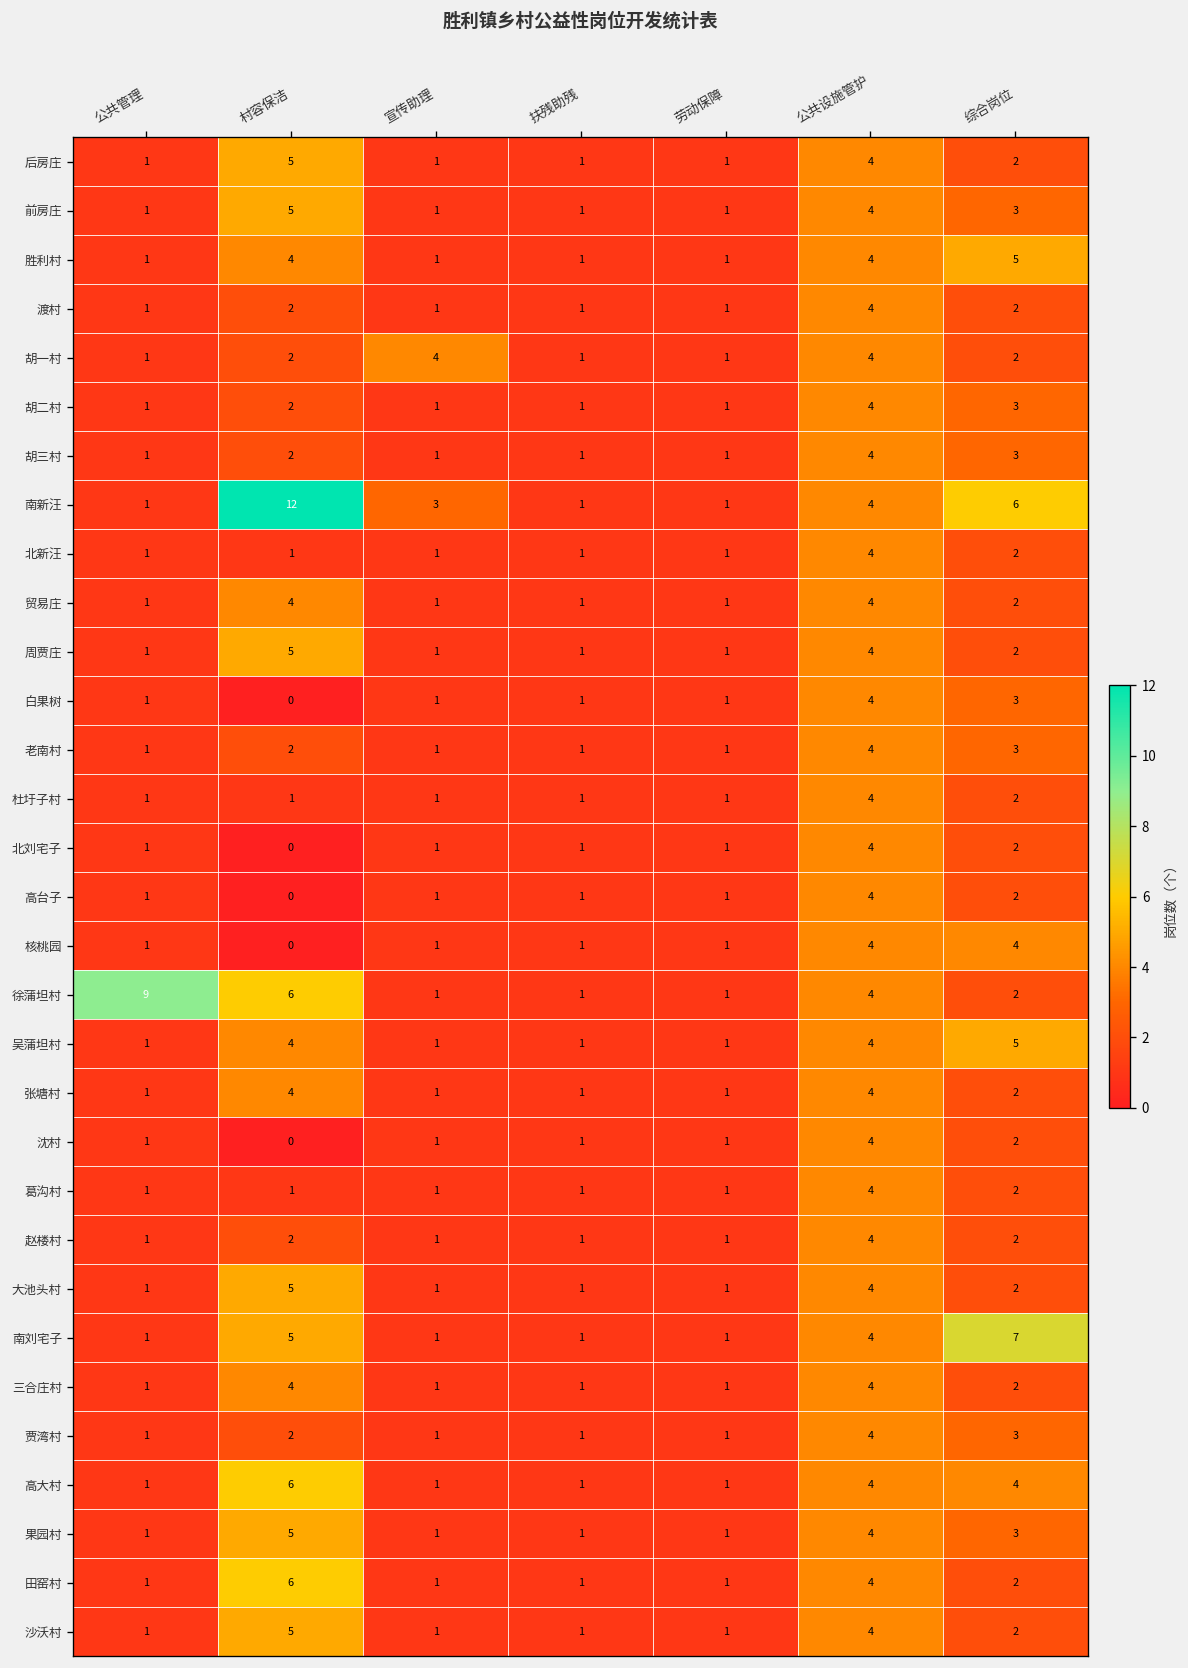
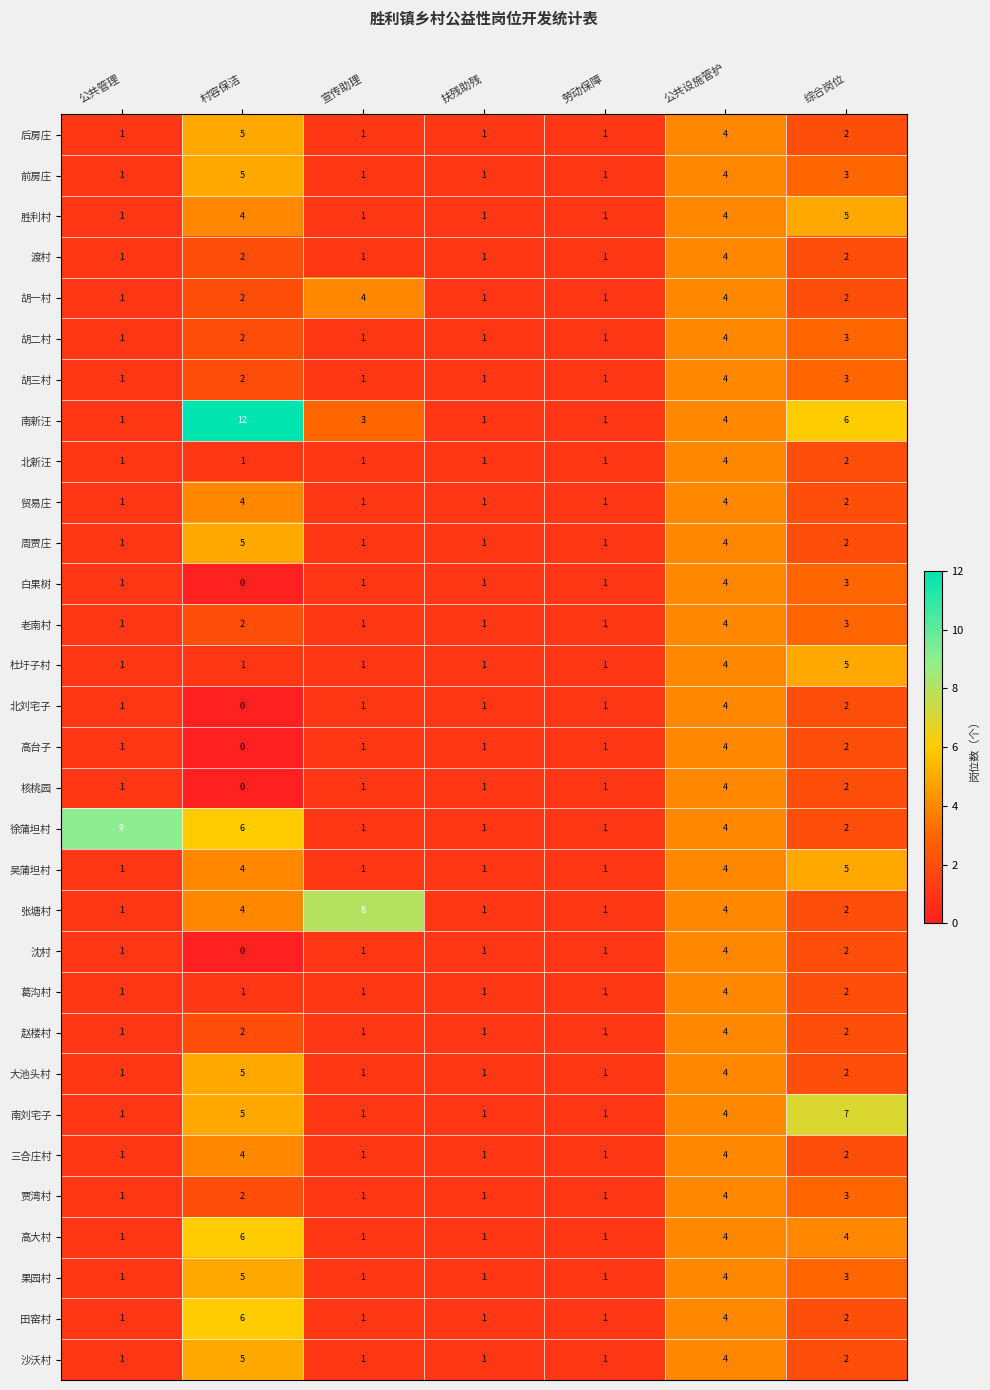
杜圩子村, 综合岗位: 2 -> 5
核桃园, 综合岗位: 4 -> 2
张塘村, 宣传助理: 1 -> 8
